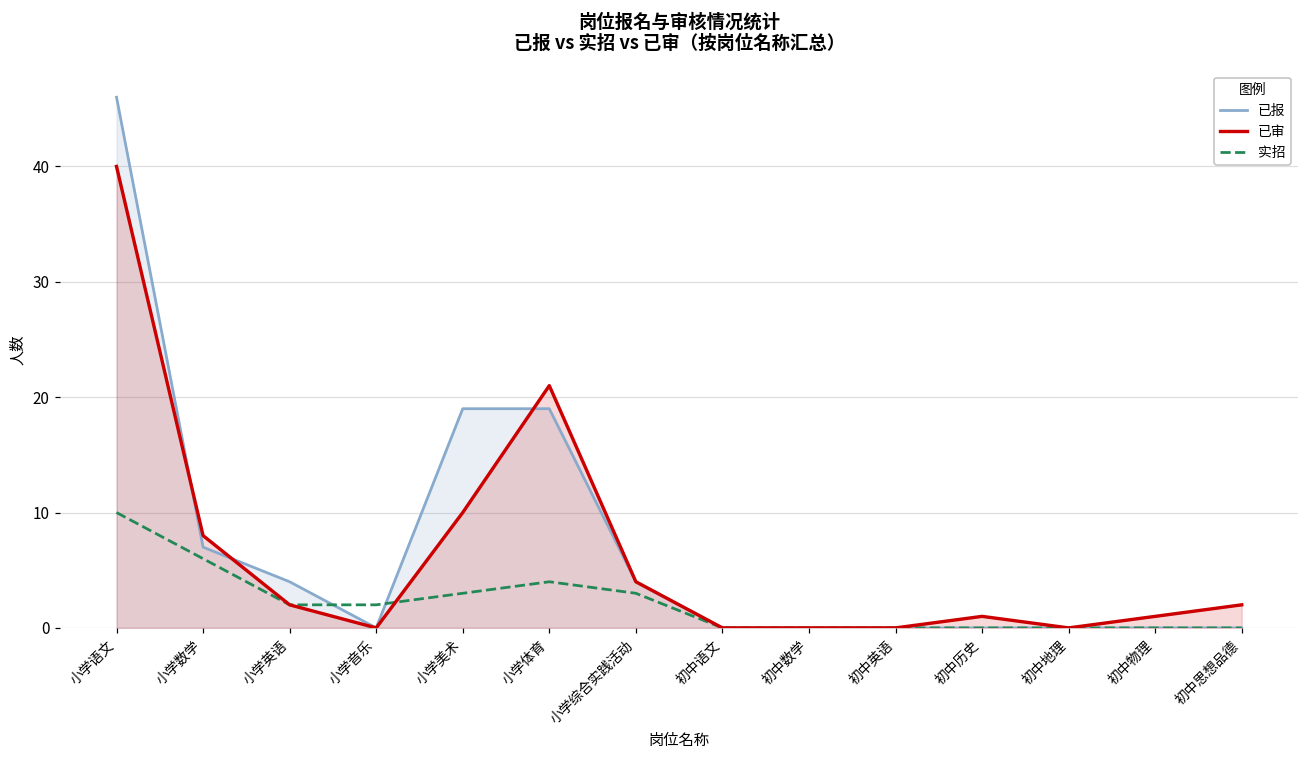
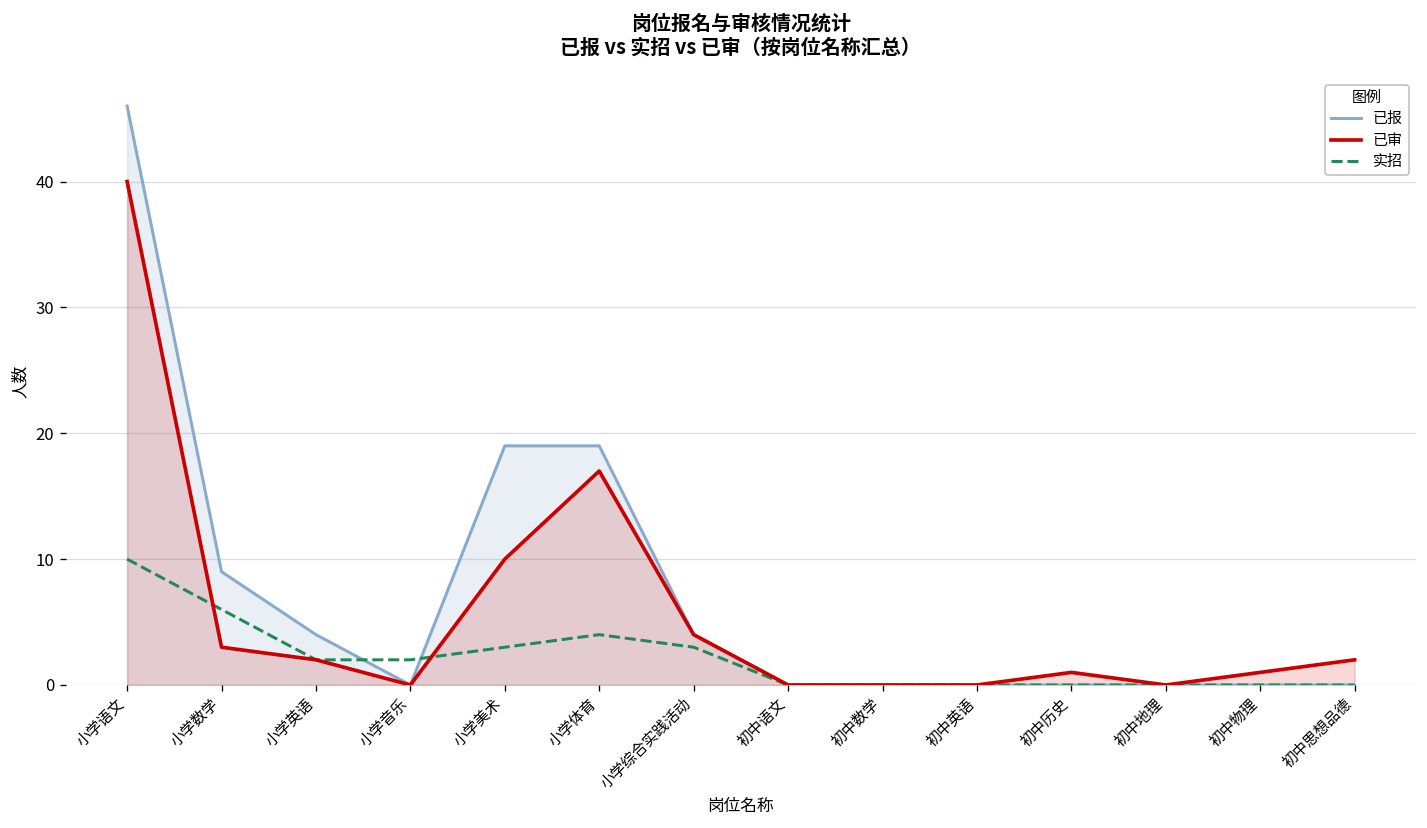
已报, 小学数学: 7 -> 9
已审, 小学数学: 8 -> 3
已审, 小学体育: 21 -> 17
